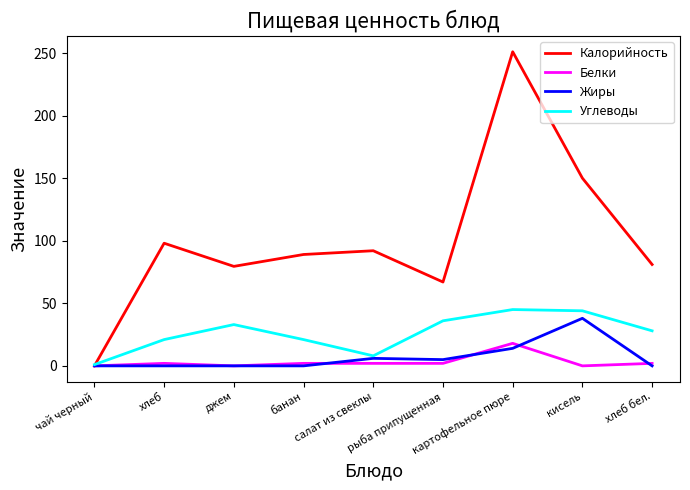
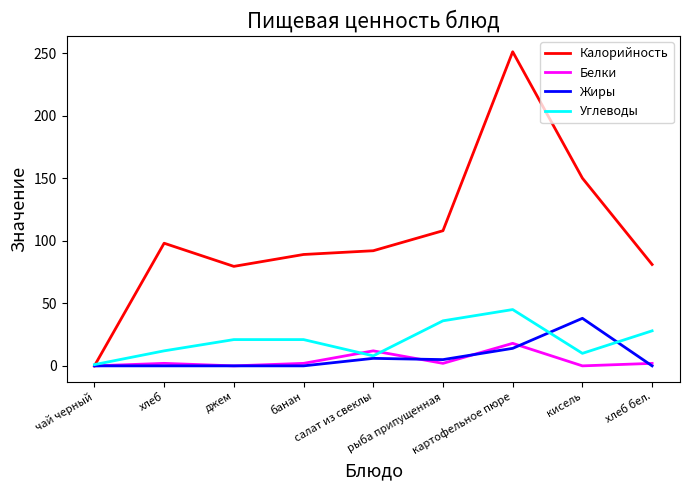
Углеводы, хлеб: 21 -> 12
Углеводы, джем: 33 -> 21
Белки, салат из свеклы: 2 -> 12
Калорийность, рыба припущенная: 67 -> 108
Углеводы, кисель: 44 -> 10
